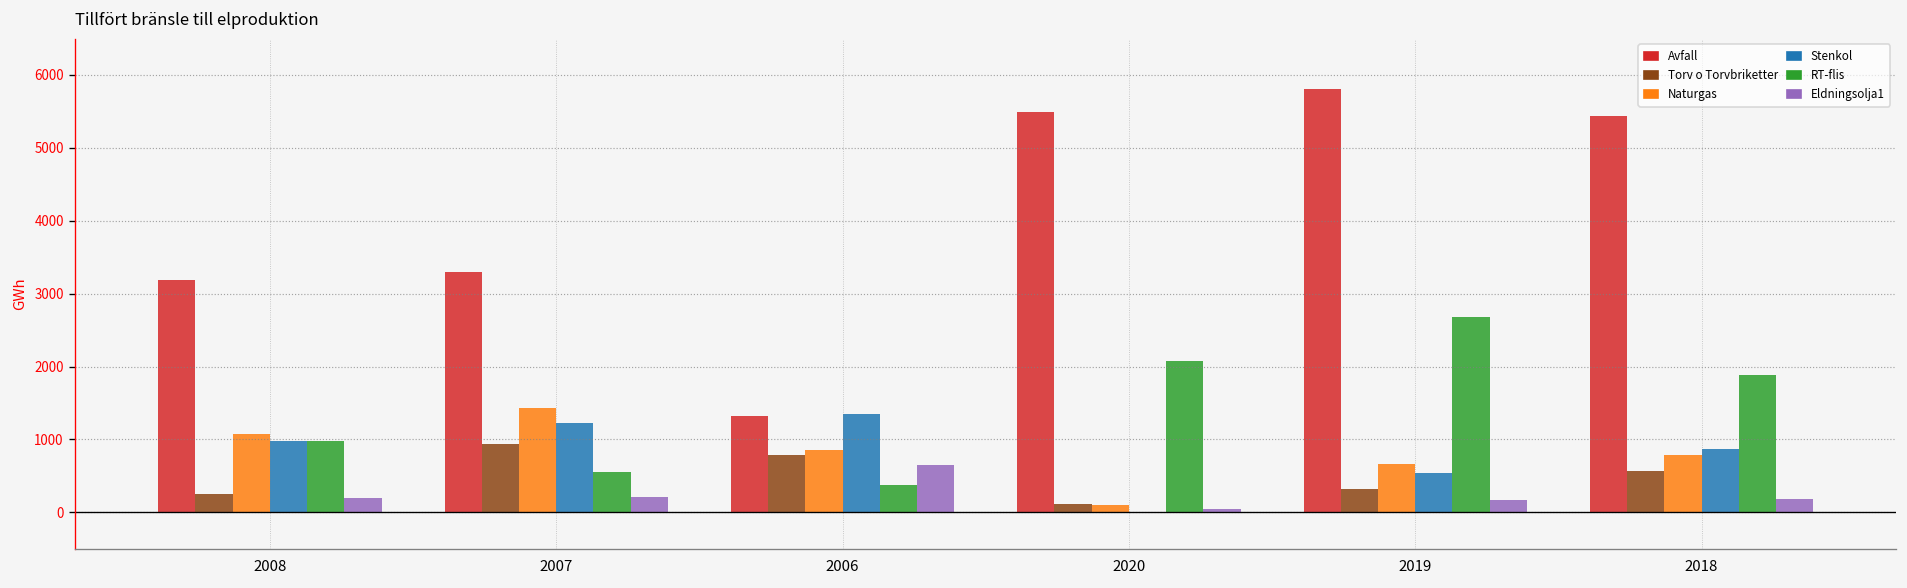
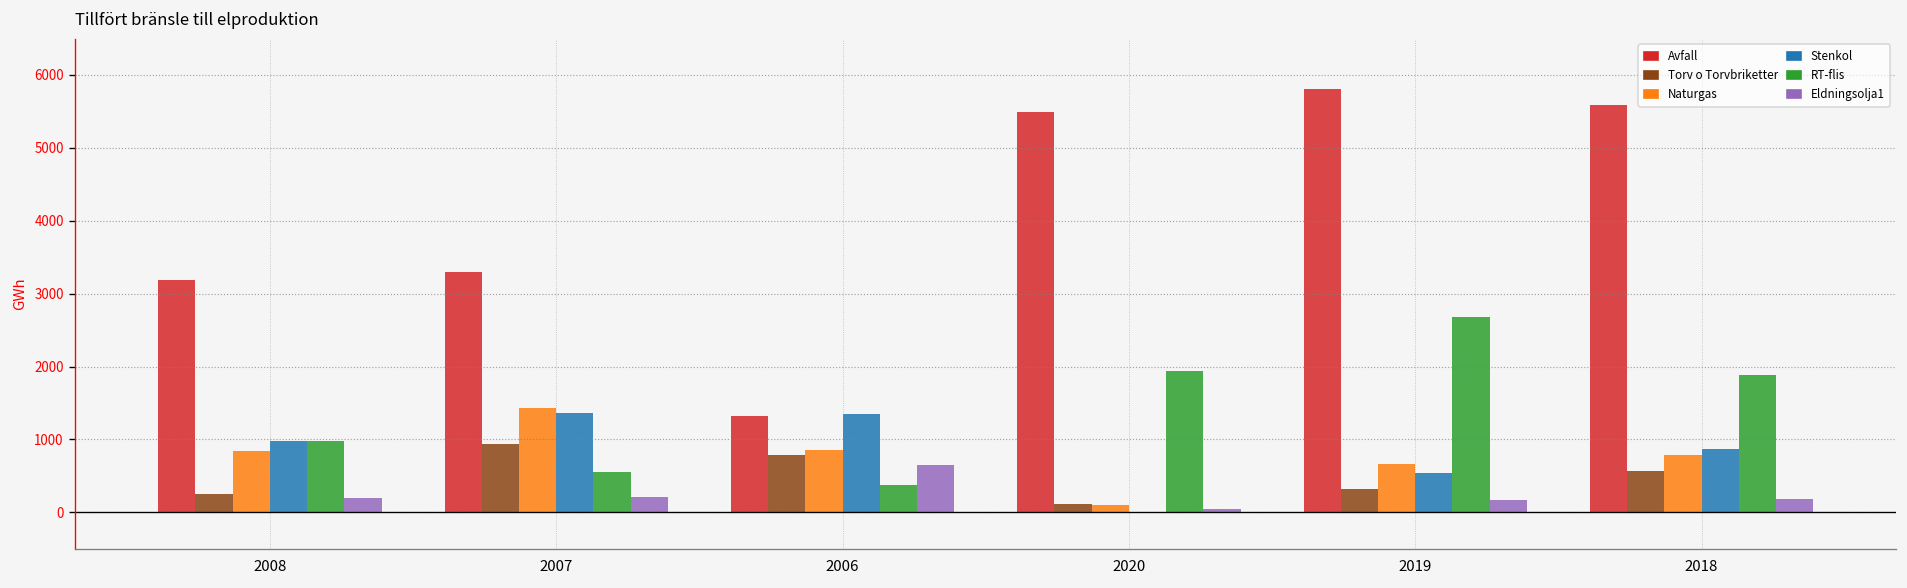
Naturgas, 2008: 1100 -> 800
Stenkol, 2007: 1200 -> 1400
RT-flis, 2020: 2100 -> 1900
Avfall, 2018: 5400 -> 5600
